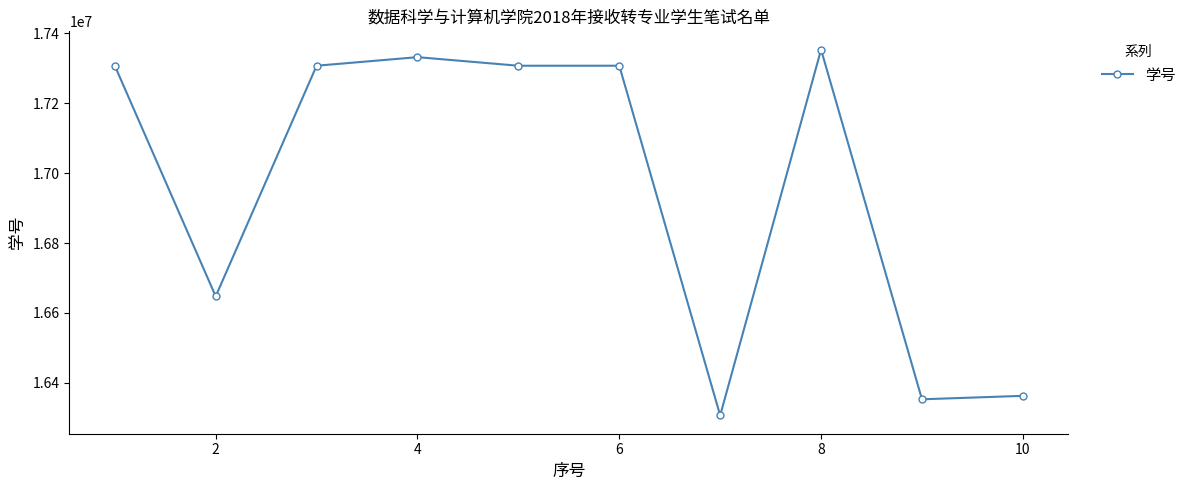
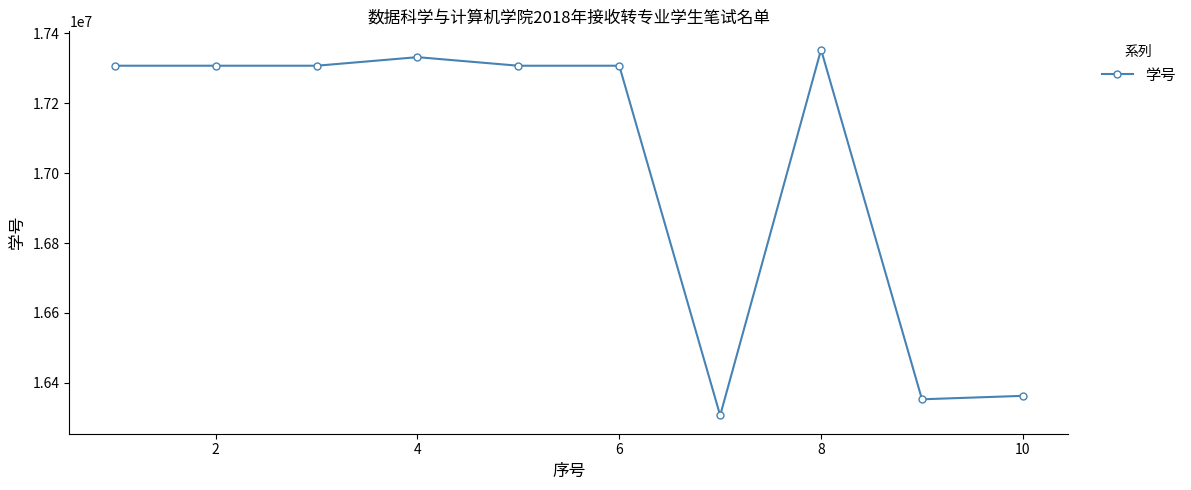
2: 16650000 -> 17310000
